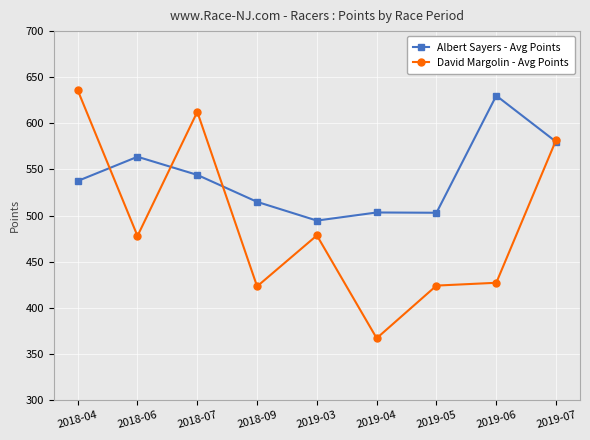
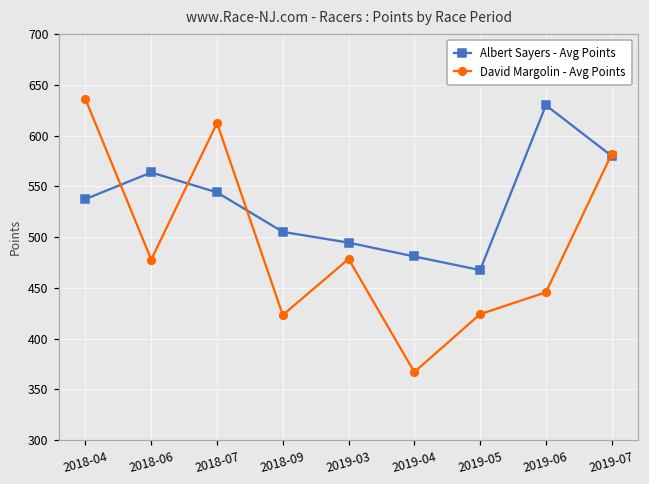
Albert Sayers - Avg Points, 2018-09: 515 -> 505
Albert Sayers - Avg Points, 2019-04: 500 -> 480
Albert Sayers - Avg Points, 2019-05: 500 -> 470
David Margolin - Avg Points, 2019-06: 430 -> 450
